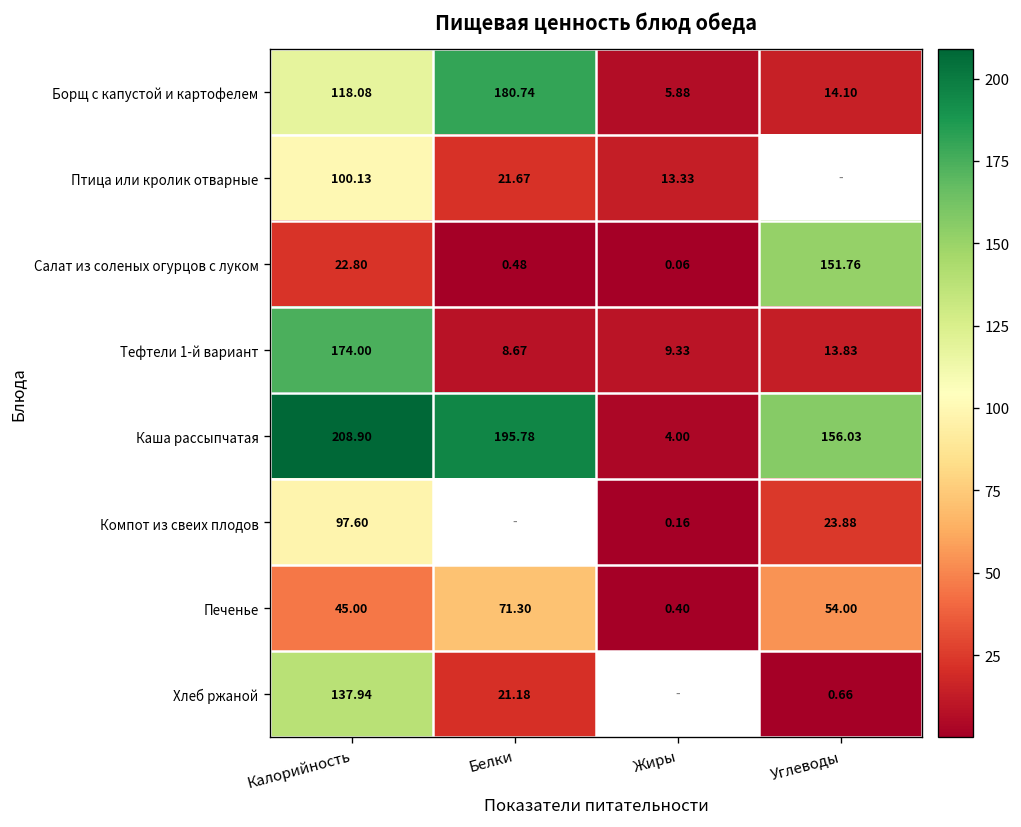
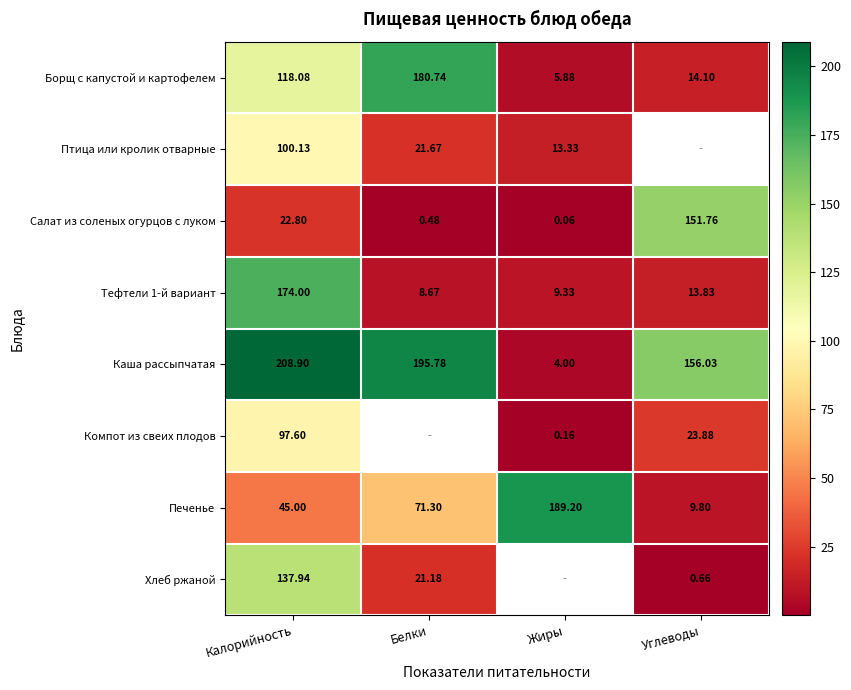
Печенье, Жиры: 0.40 -> 189.20
Печенье, Углеводы: 54.00 -> 9.80
